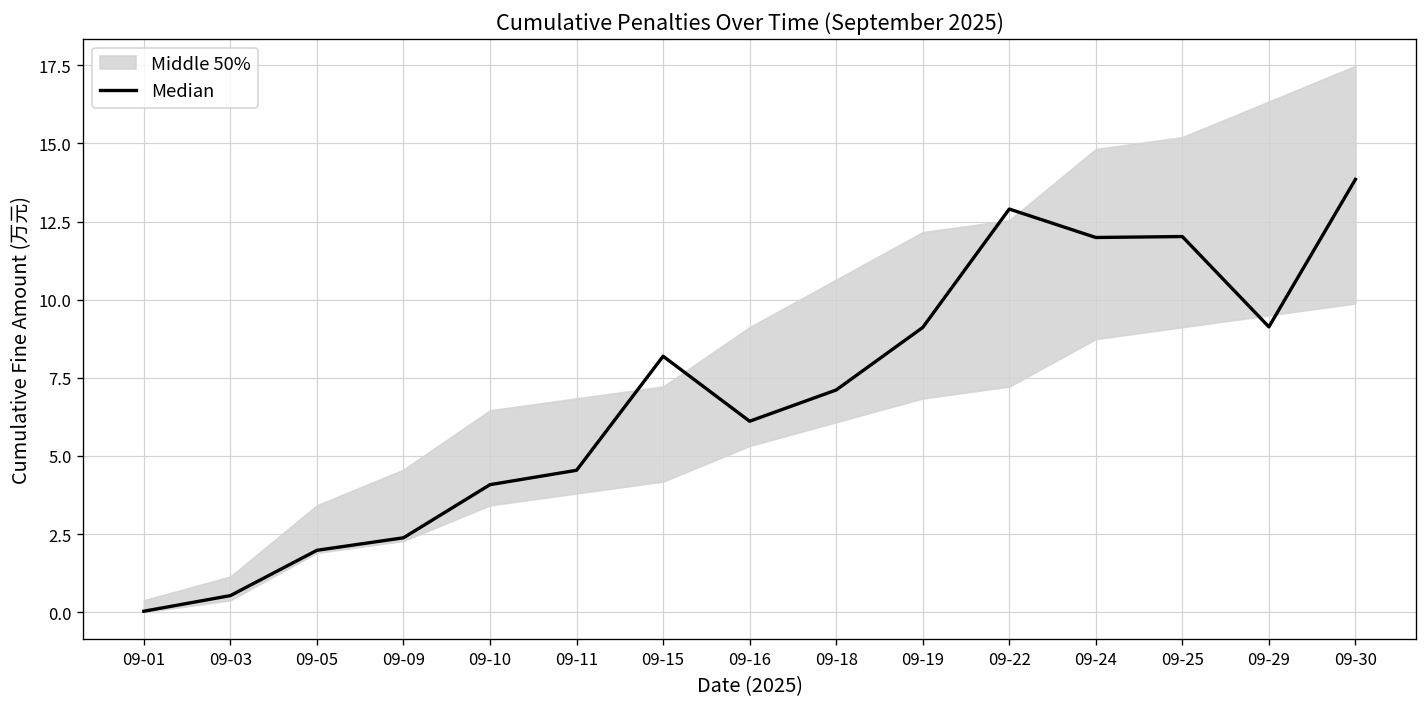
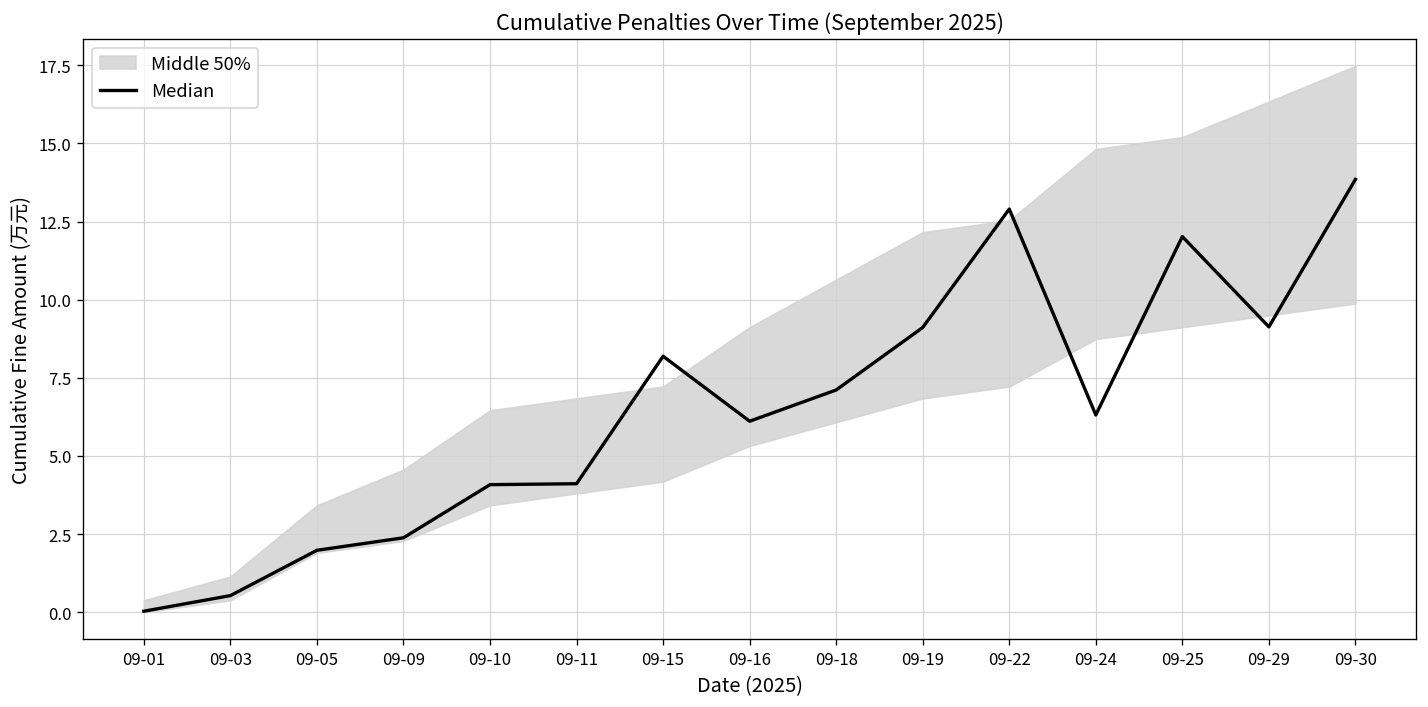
Median, 09-11: 4.5 -> 4.1
Median, 09-24: 12.0 -> 6.3
